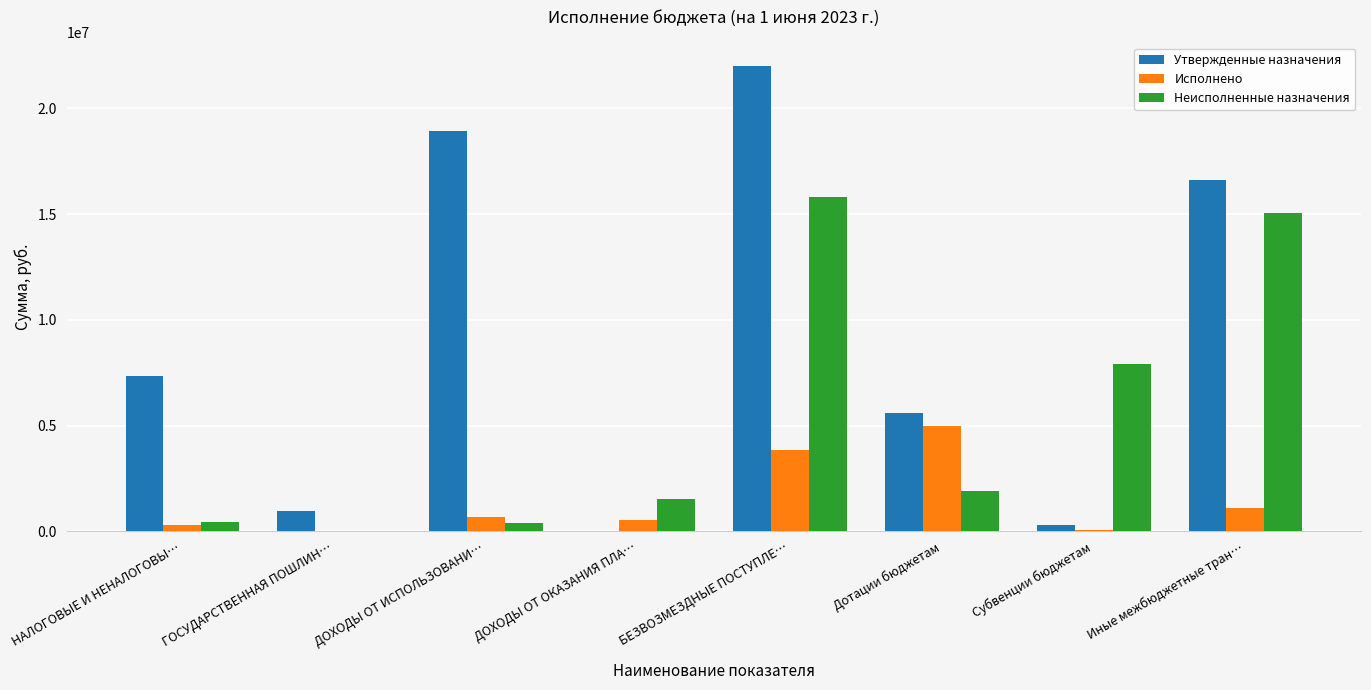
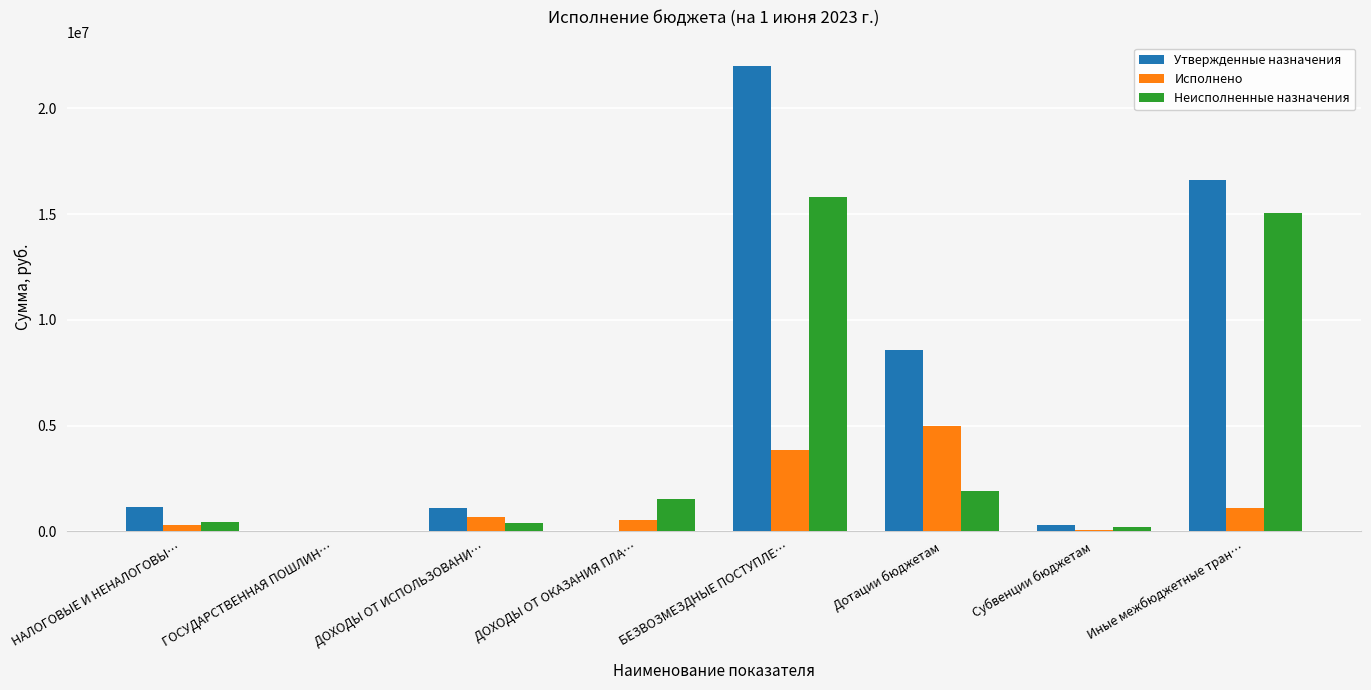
Утвержденные назначения, НАЛОГОВЫЕ И НЕНАЛОГОВЫ…: 7300000 -> 1100000
Утвержденные назначения, ГОСУДАРСТВЕННАЯ ПОШЛИН…: 1000000 -> 0
Утвержденные назначения, ДОХОДЫ ОТ ИСПОЛЬЗОВАНИ…: 18900000 -> 1100000
Утвержденные назначения, Дотации бюджетам: 5600000 -> 8600000
Неисполненные назначения, Субвенции бюджетам: 7900000 -> 200000
